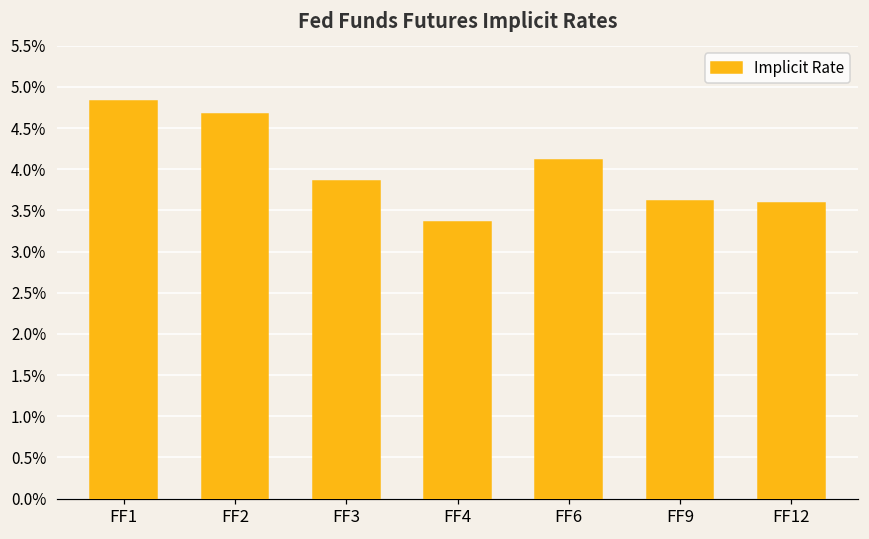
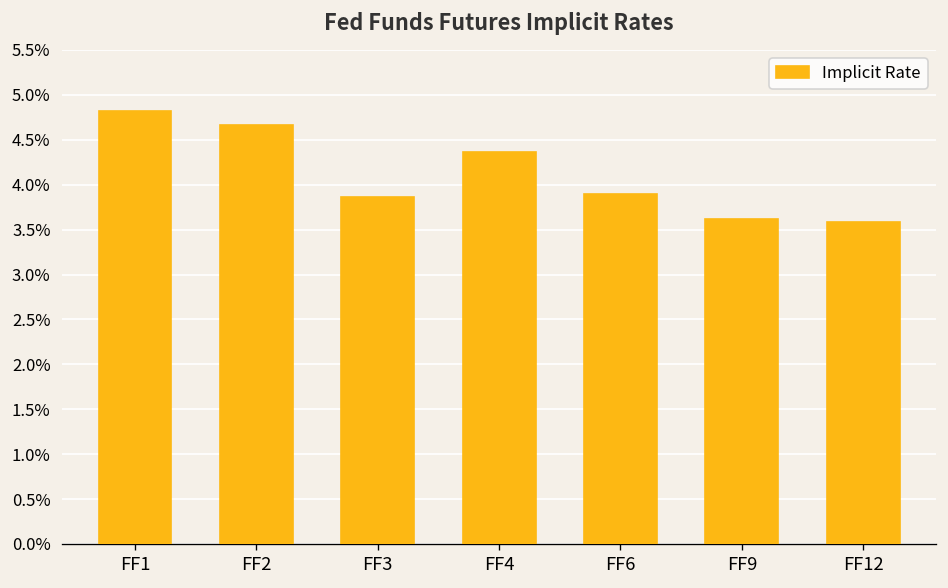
FF4: 3.4% -> 4.4%
FF6: 4.1% -> 3.9%
